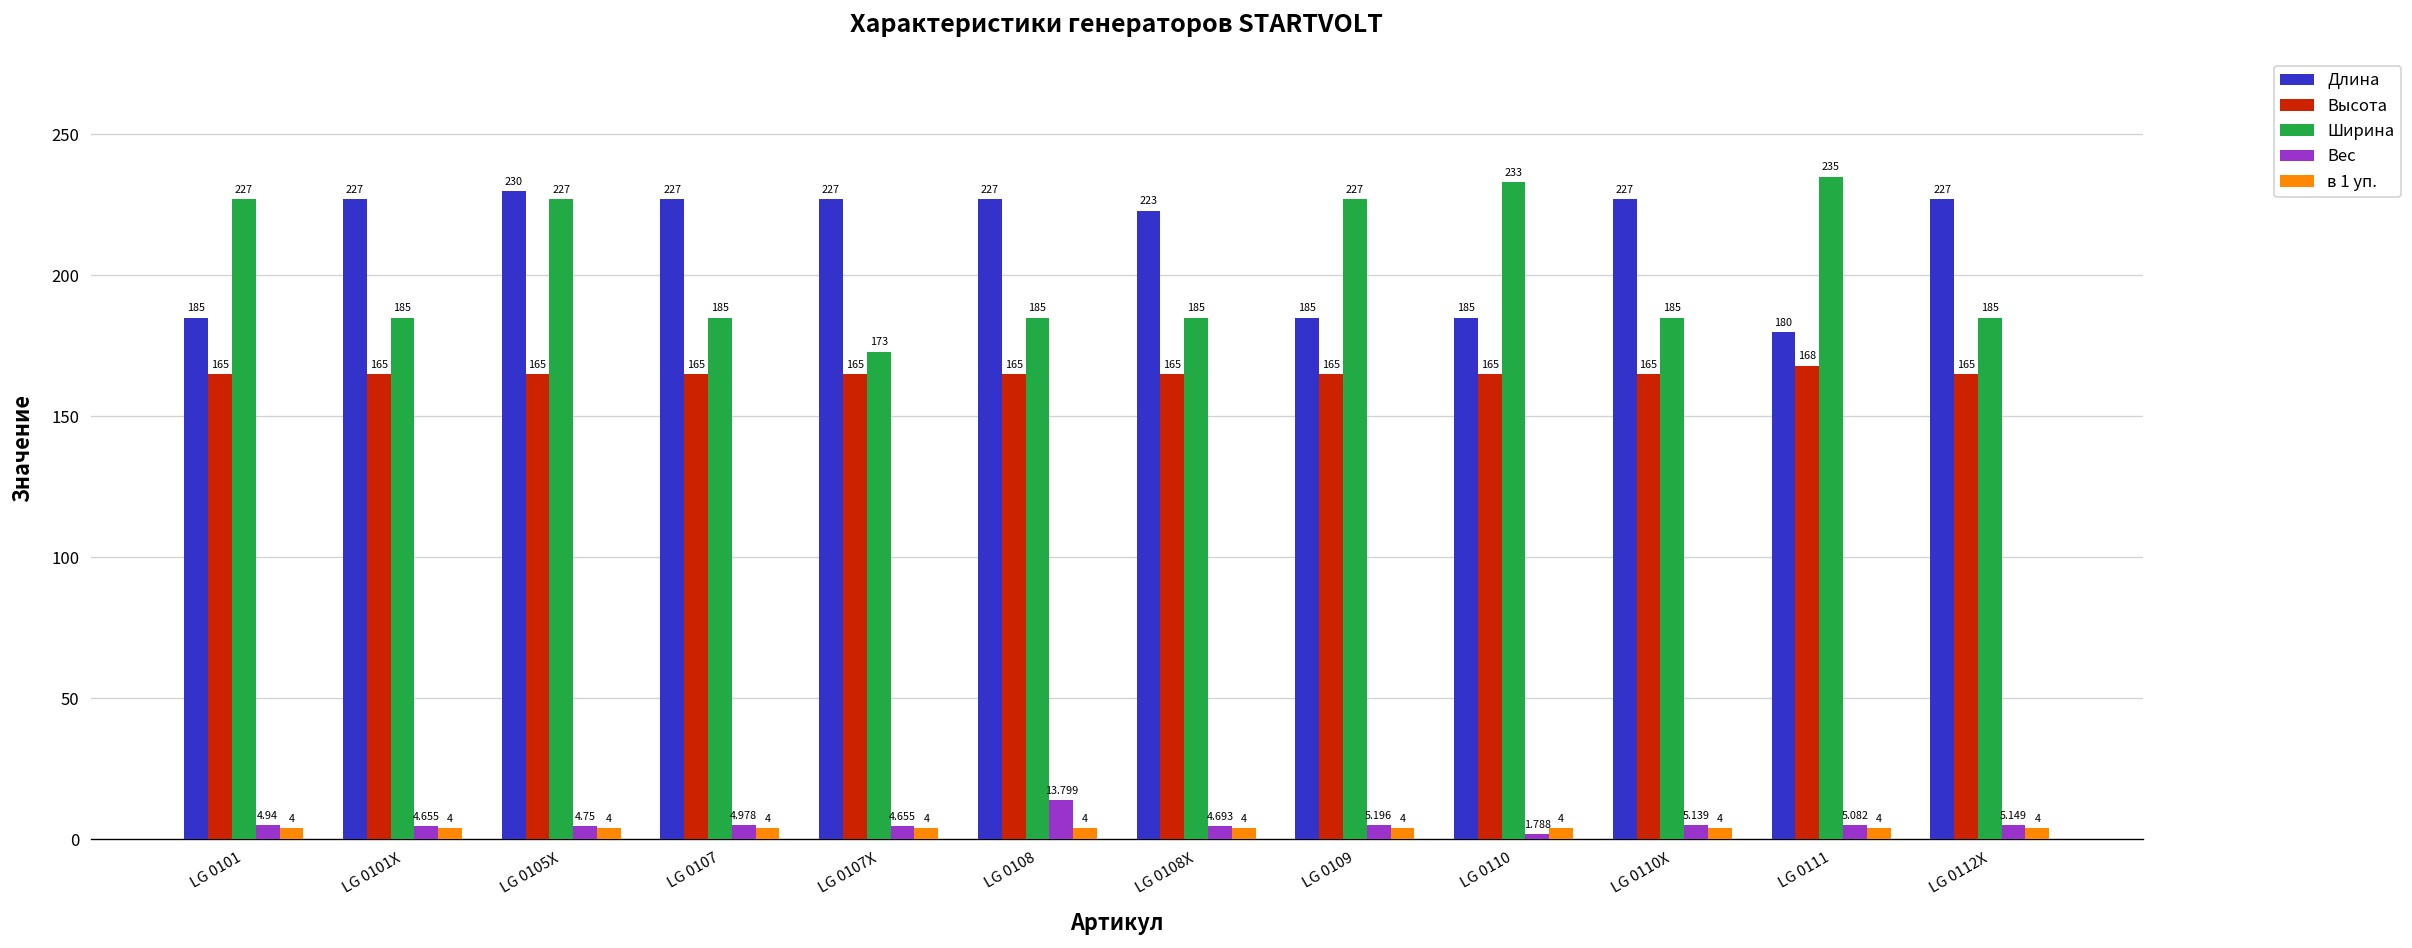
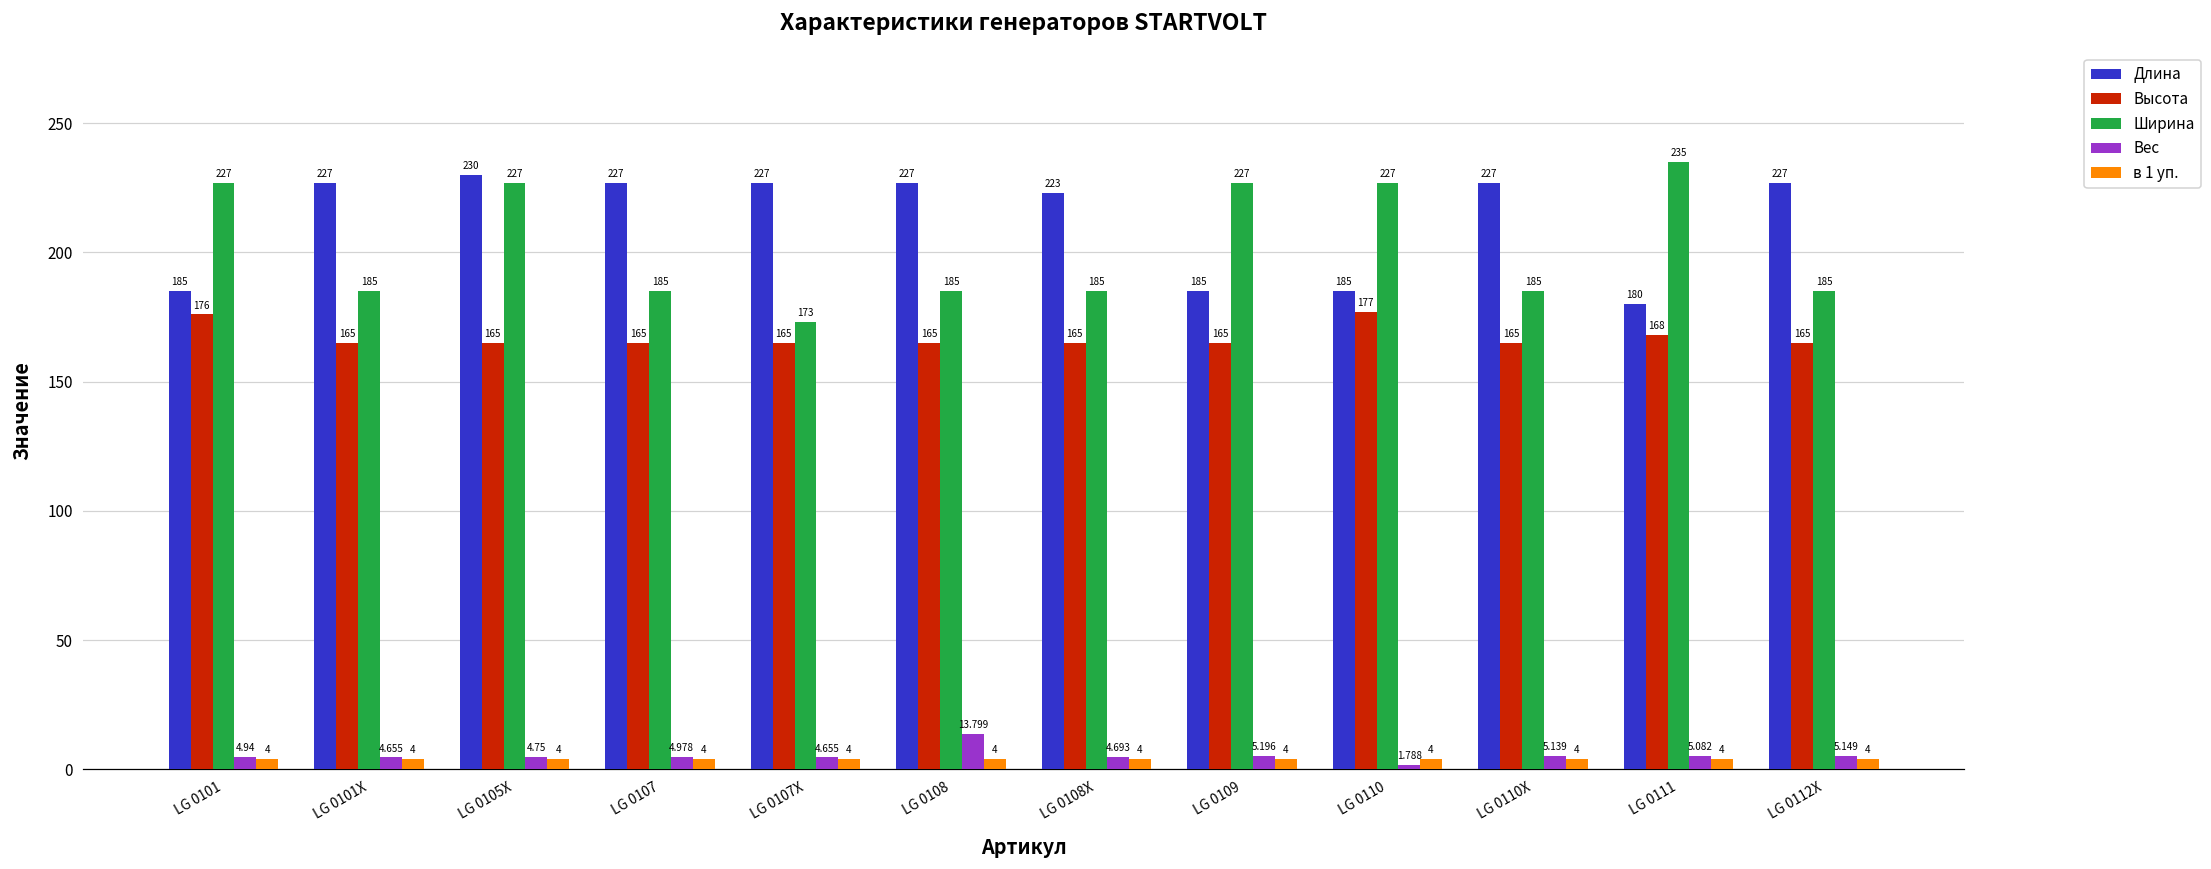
Высота, LG 0101: 165 -> 176
Высота, LG 0110: 165 -> 177
Ширина, LG 0110: 233 -> 227
